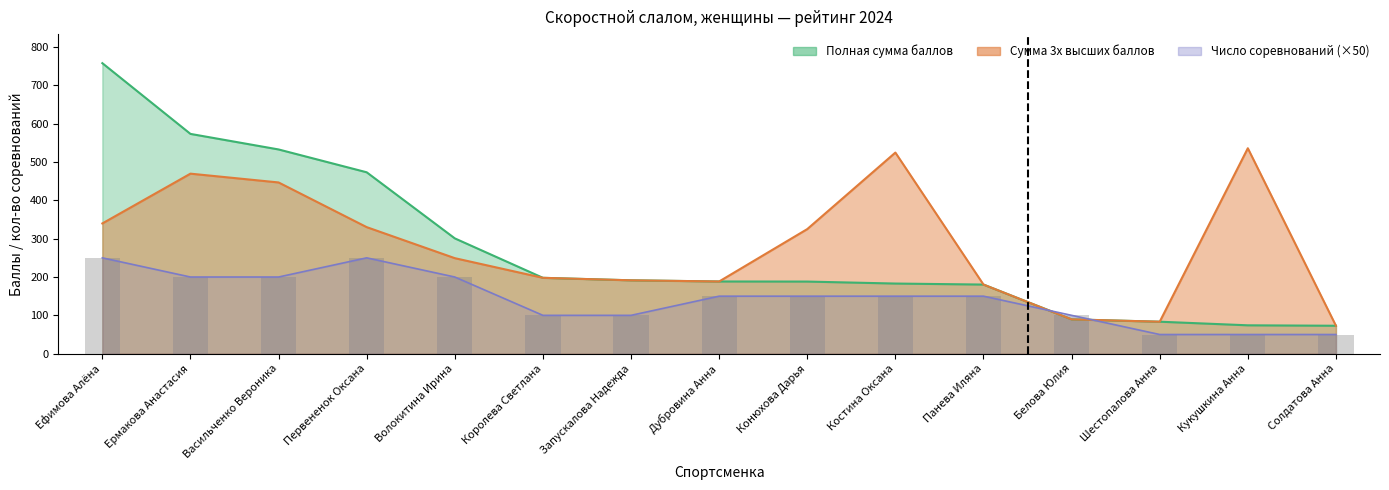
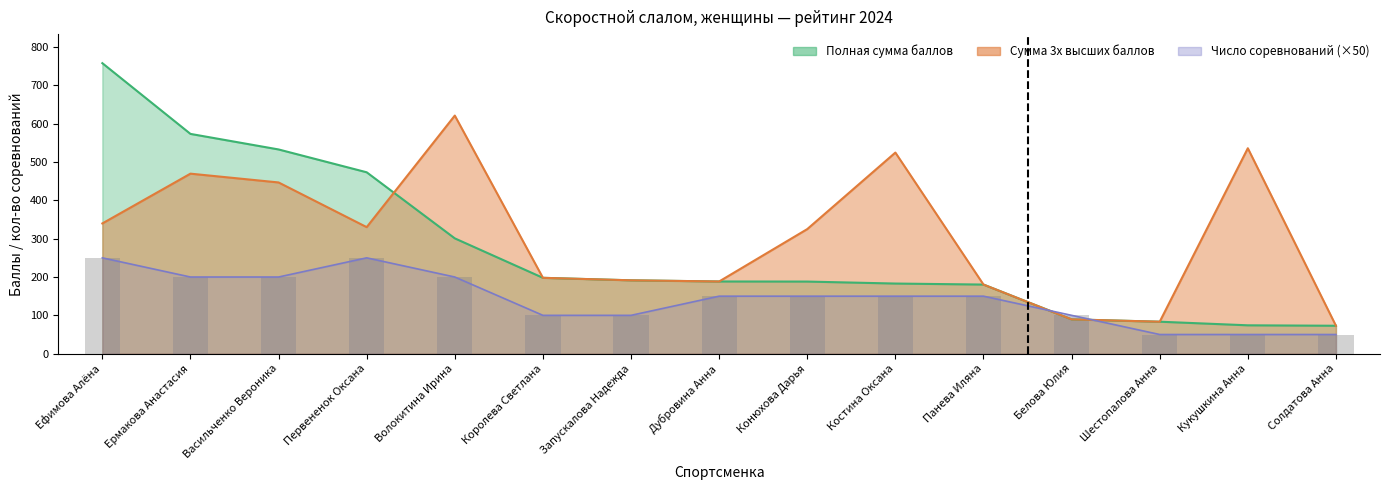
Сумма 3х высших баллов, Волокитина Ирина: 250 -> 620
